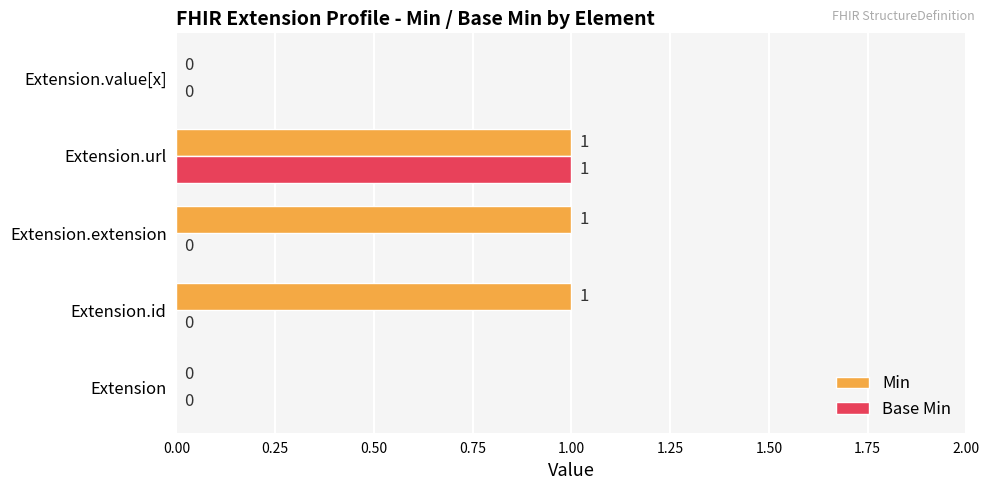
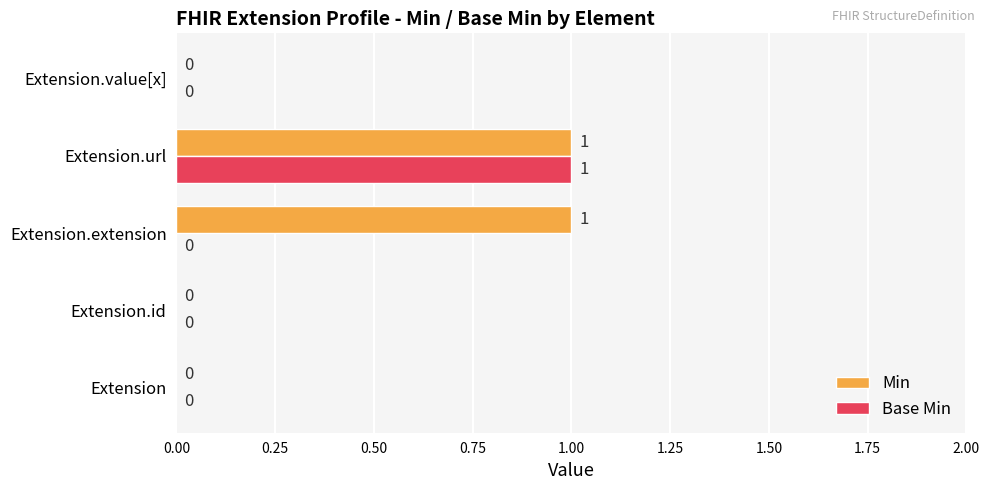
Min, Extension.id: 1 -> 0
